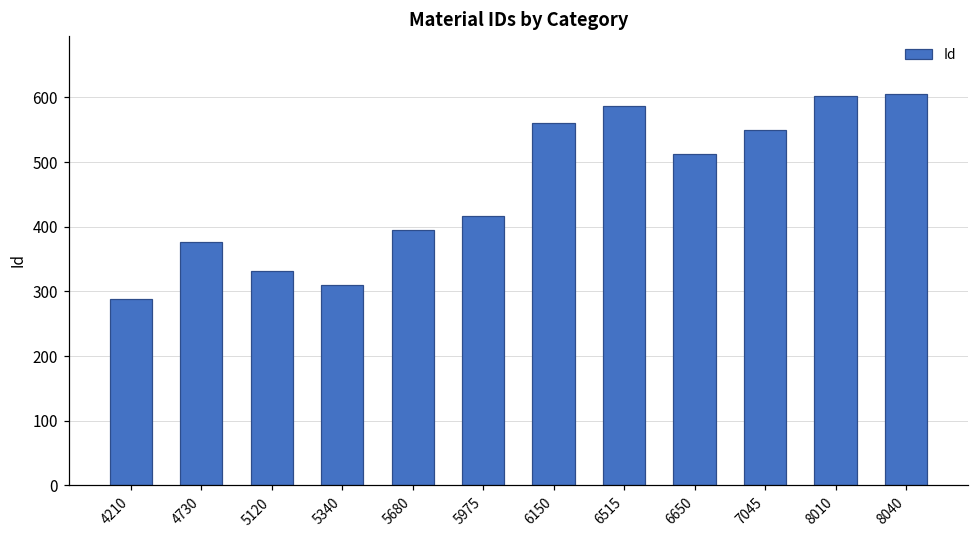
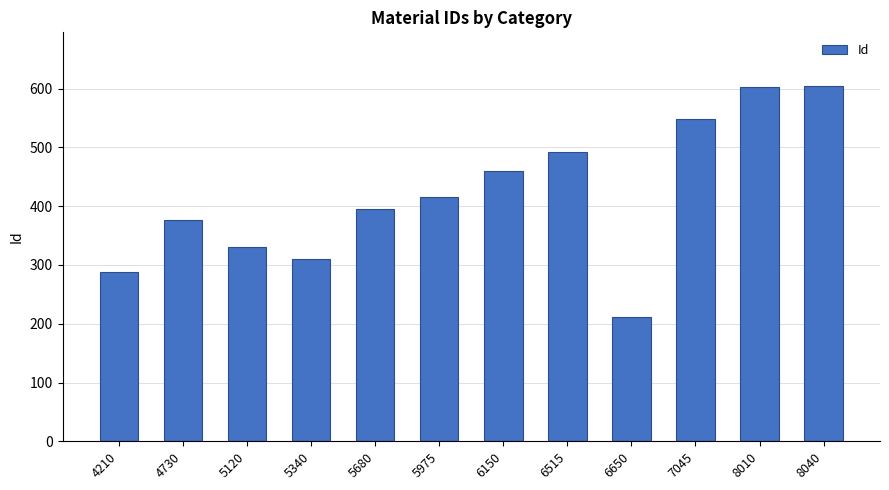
6150: 560 -> 460
6515: 590 -> 490
6650: 510 -> 210
